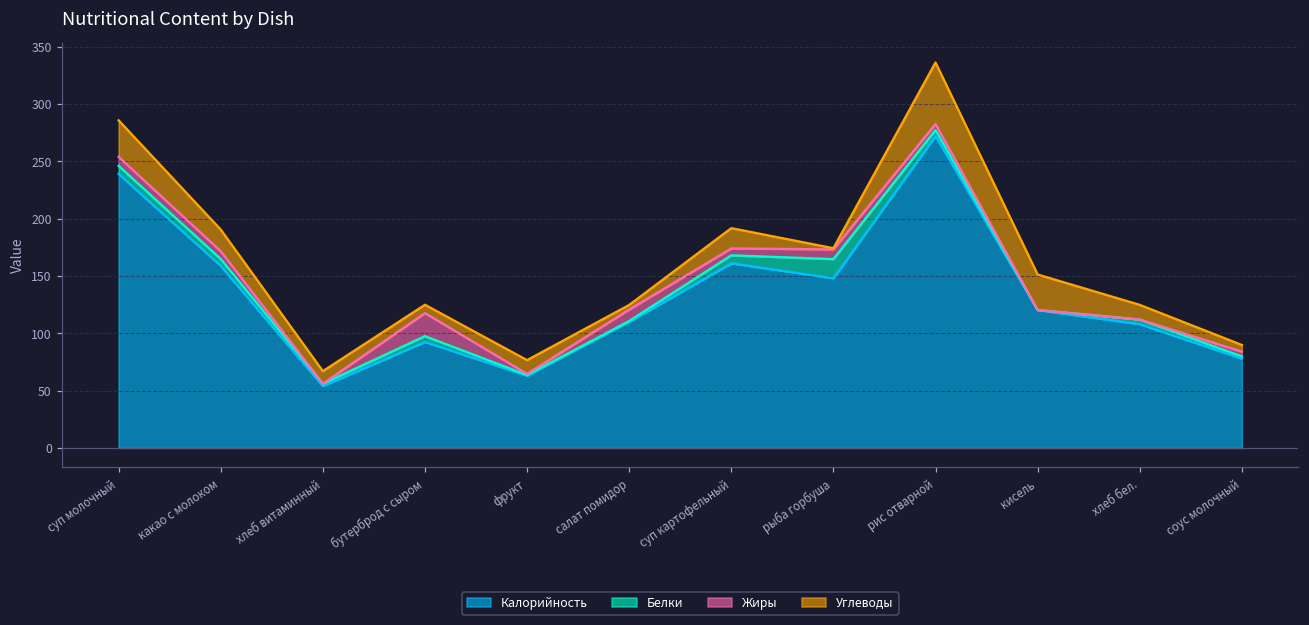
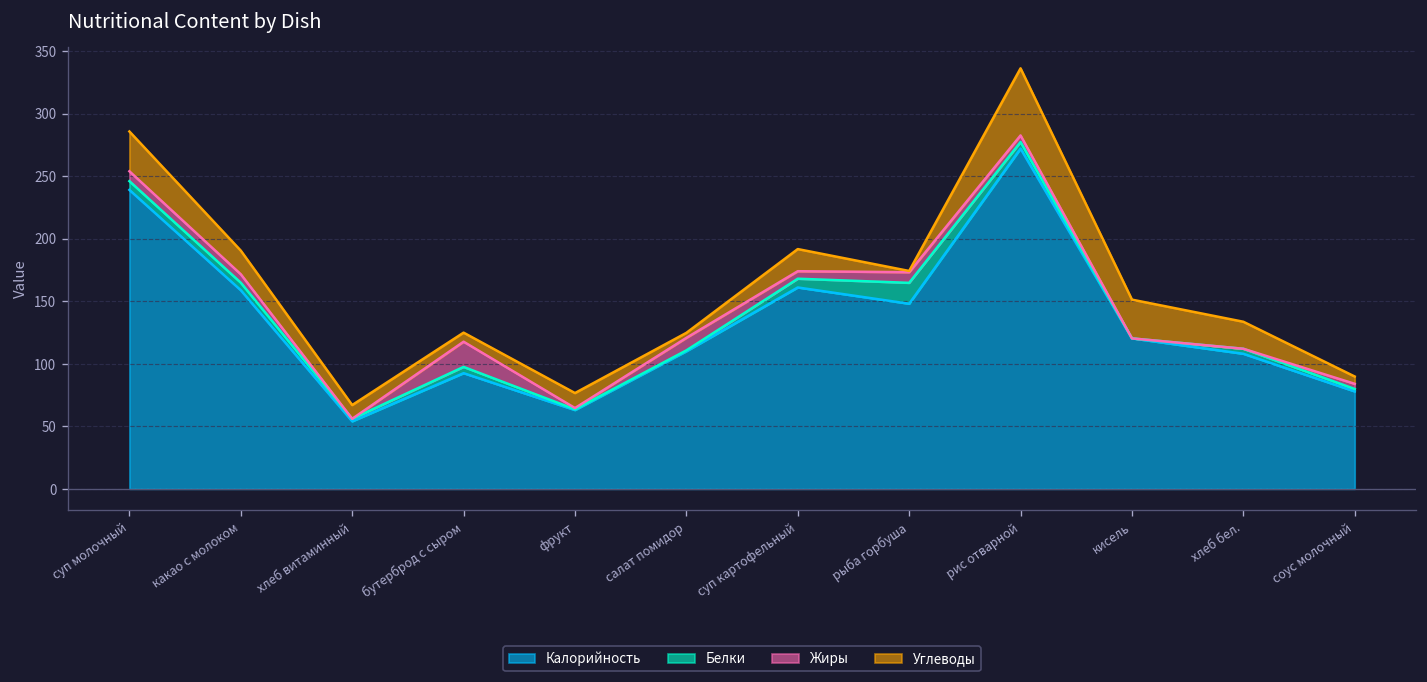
Углеводы, хлеб бел.: 13 -> 22
